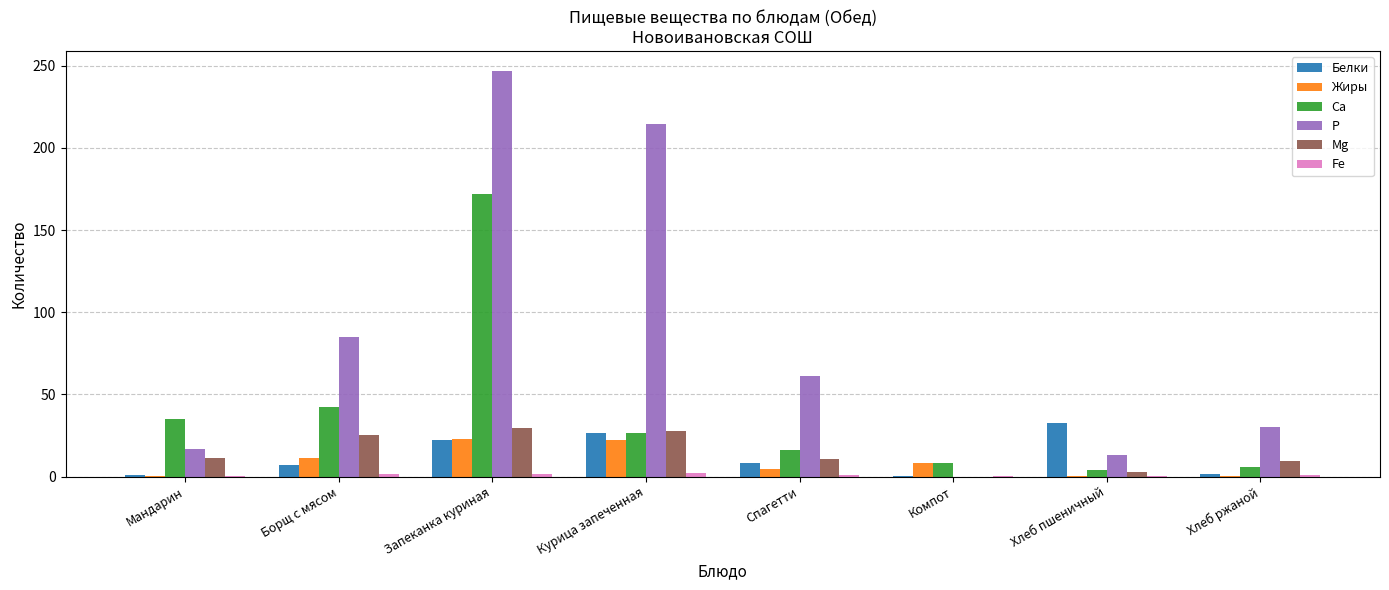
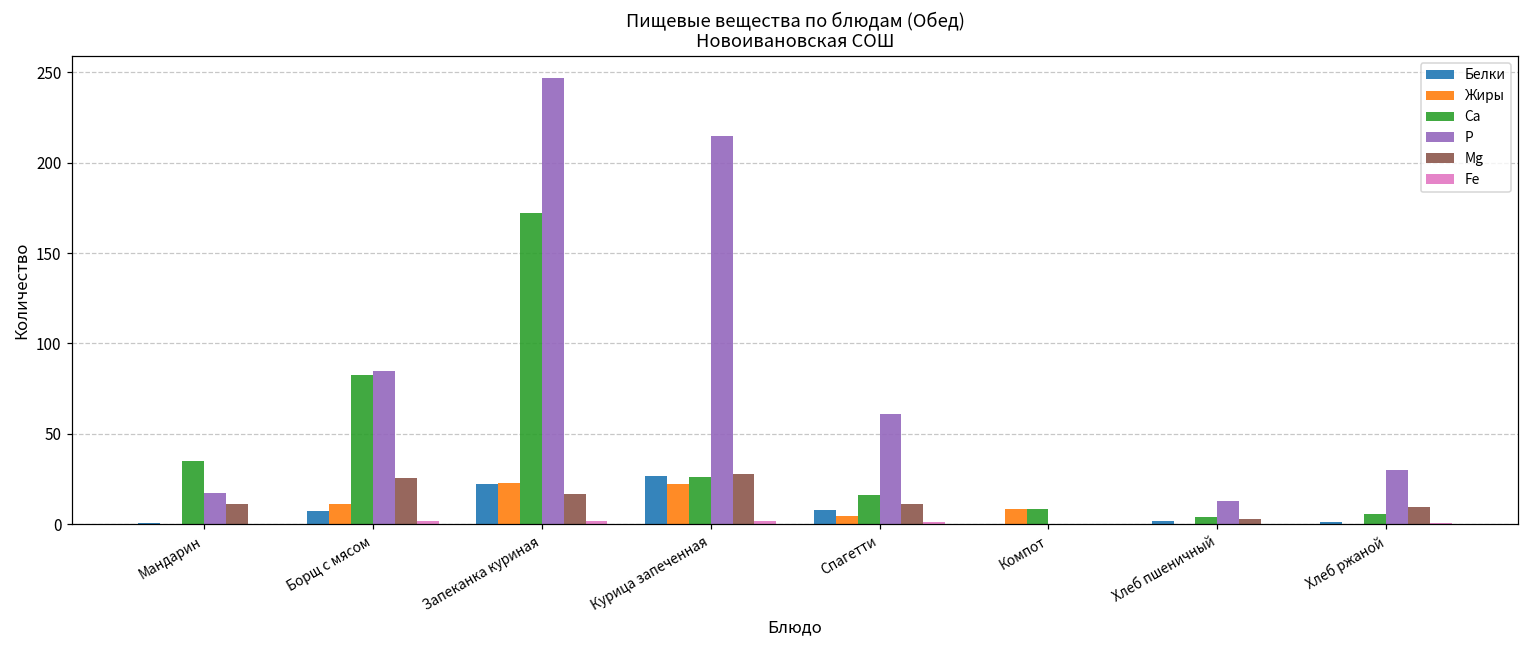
Ca, Борщ с мясом: 42 -> 82
Mg, Запеканка куриная: 29 -> 17
Белки, Хлеб пшеничный: 33 -> 2
